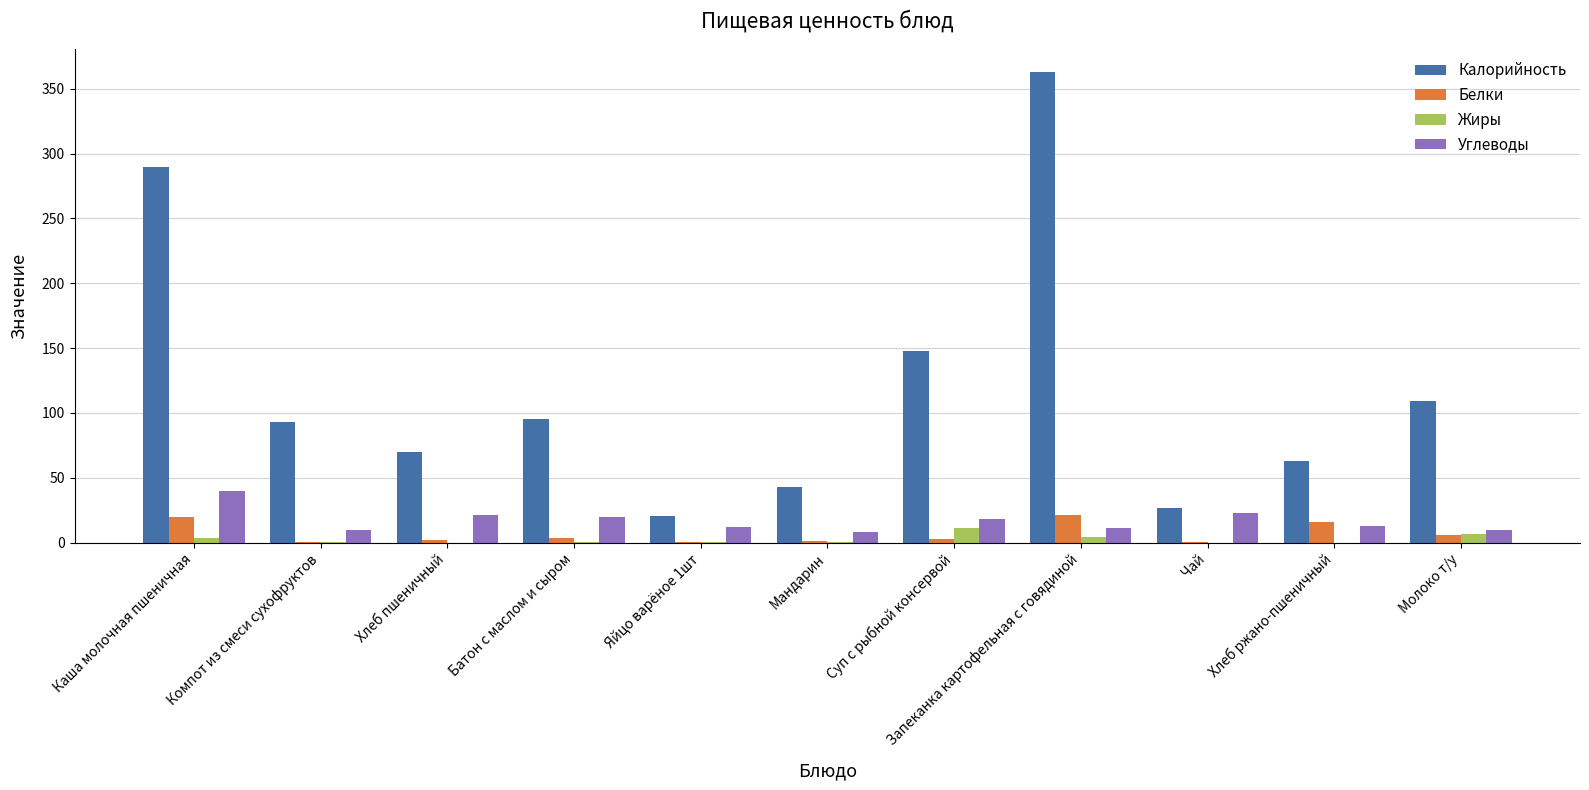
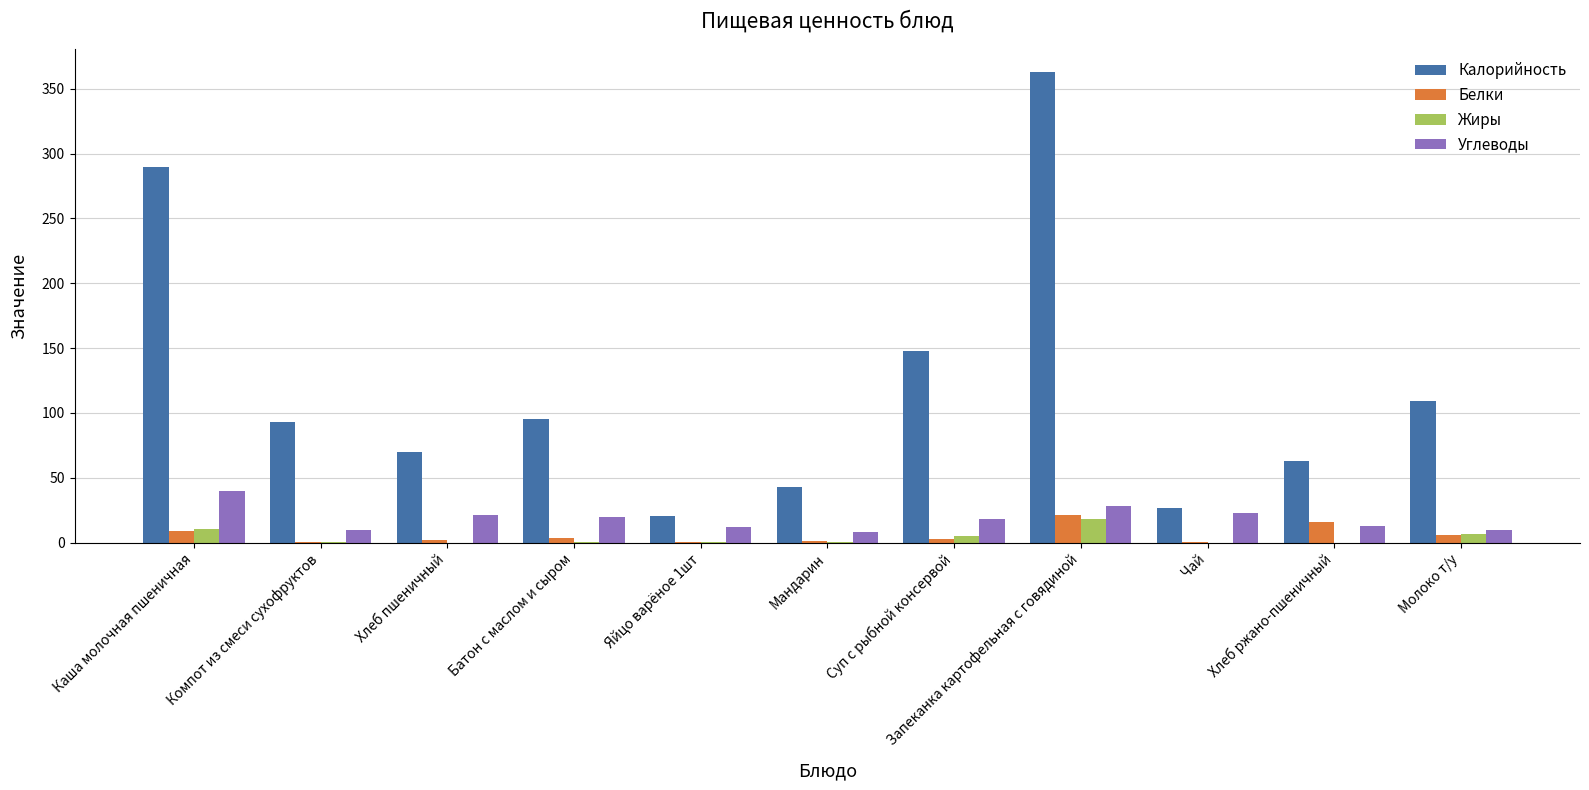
Белки, Каша молочная пшеничная: 20 -> 9
Жиры, Каша молочная пшеничная: 4 -> 11
Жиры, Суп с рыбной консервой: 11 -> 5
Жиры, Запеканка картофельная с говядиной: 4 -> 18
Углеводы, Запеканка картофельная с говядиной: 11 -> 28
